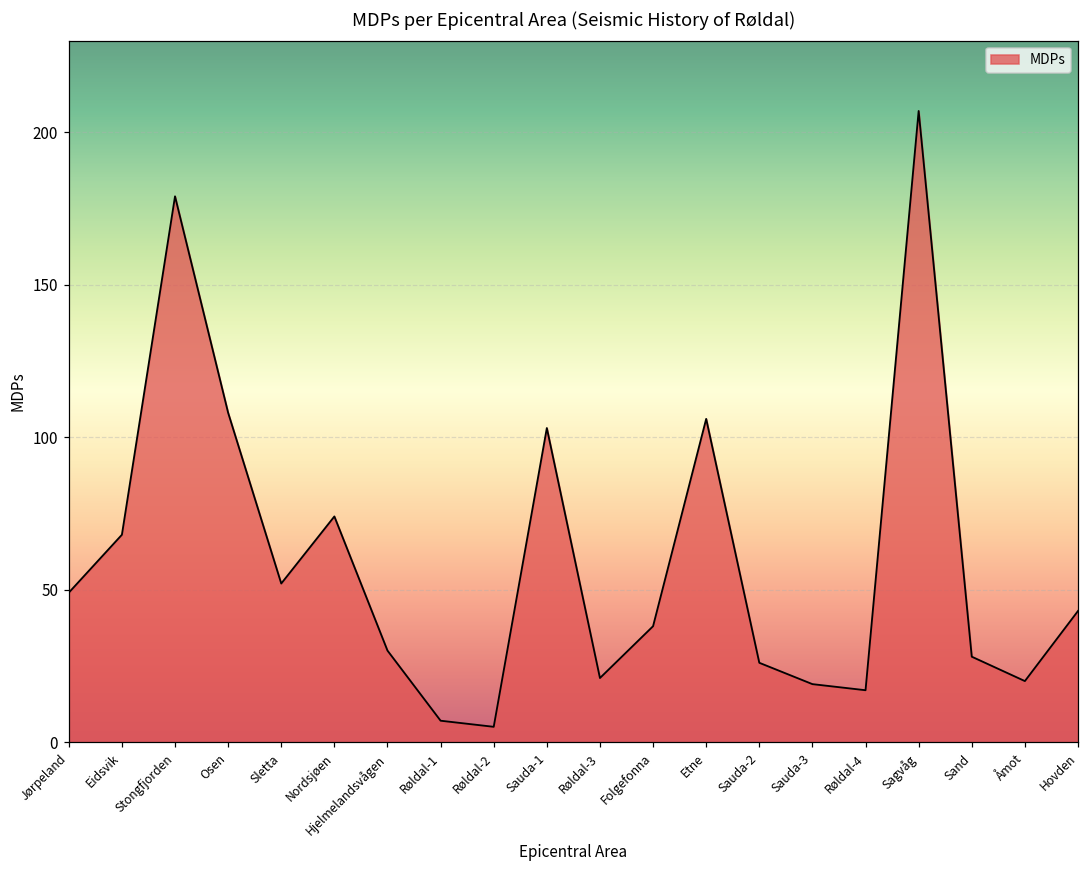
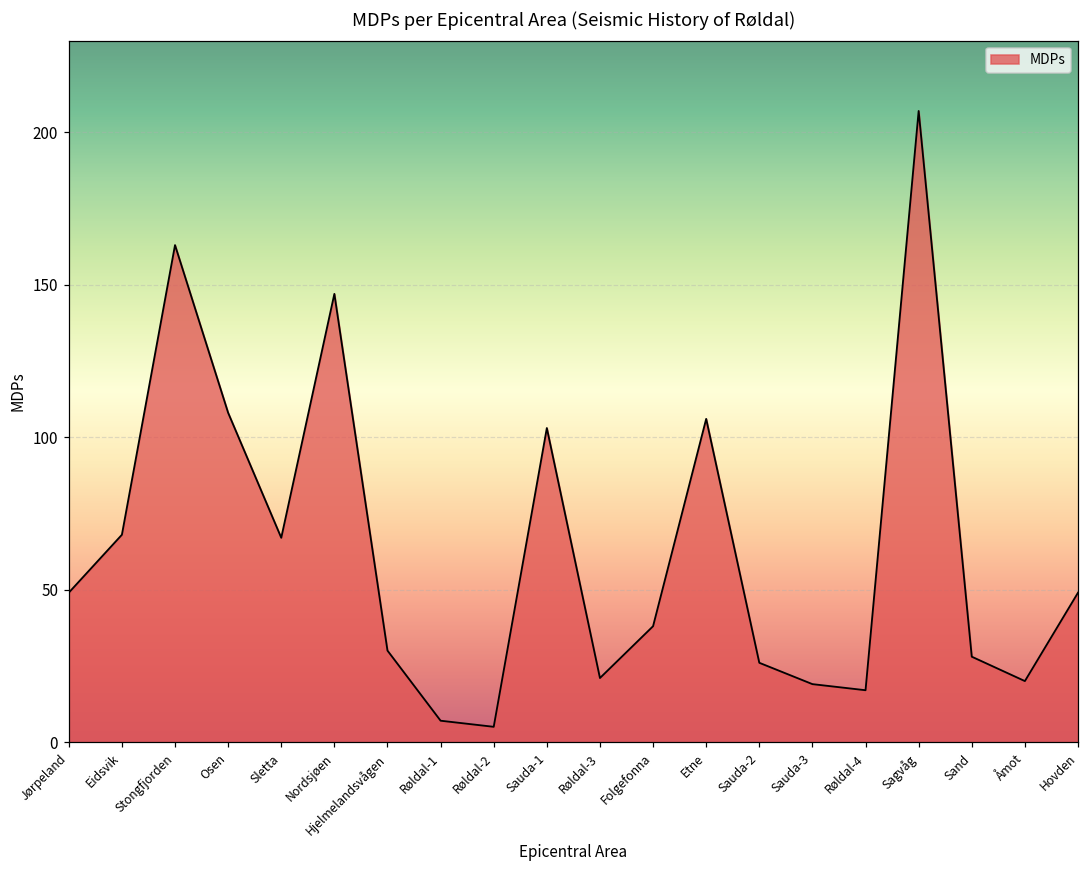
Stongfjorden: 179 -> 163
Sletta: 52 -> 67
Nordsjøen: 74 -> 147
Hovden: 43 -> 49
